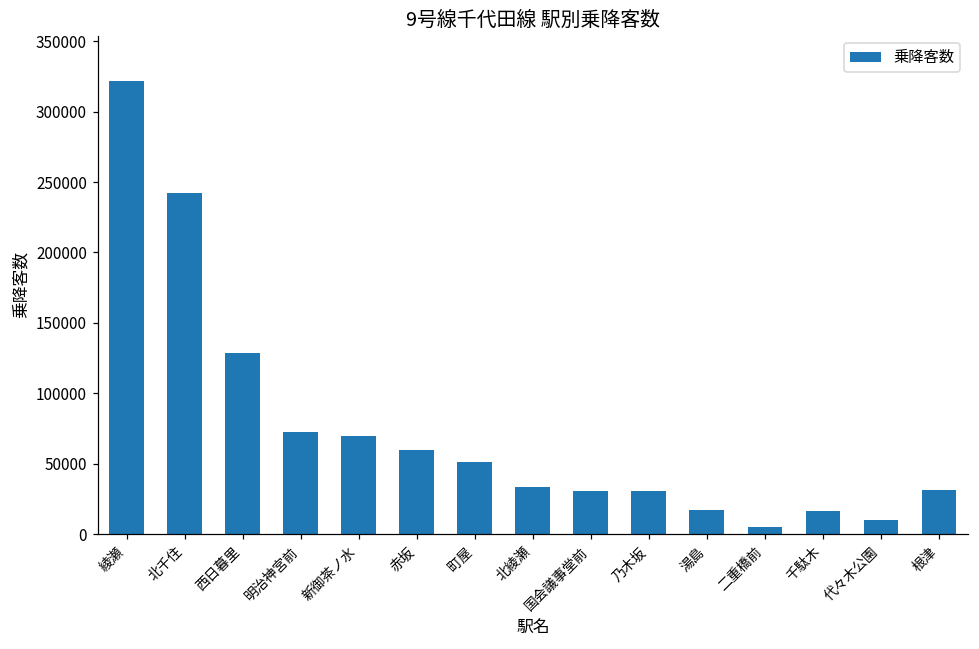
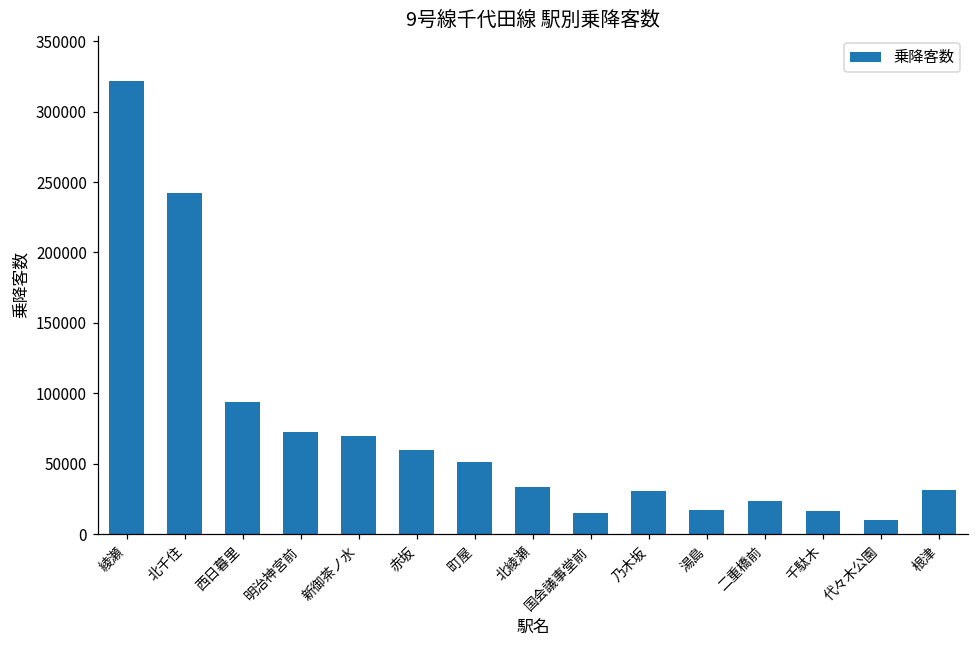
西日暮里: 129000 -> 94000
国会議事堂前: 31000 -> 15000
二重橋前: 5000 -> 23000
